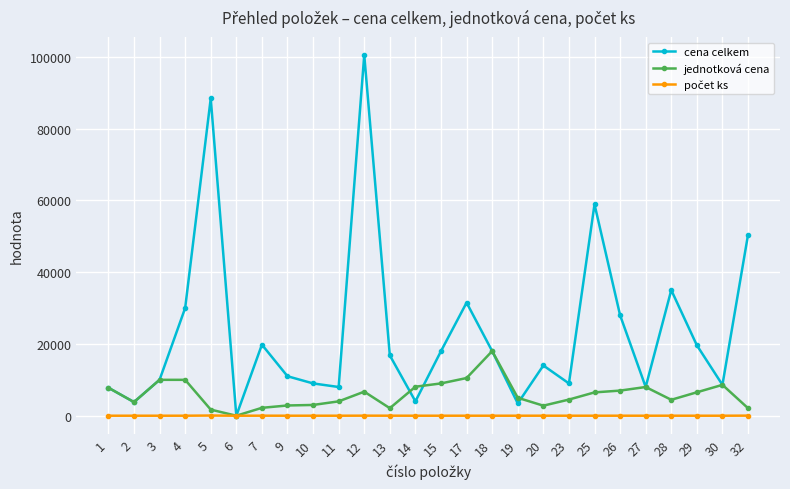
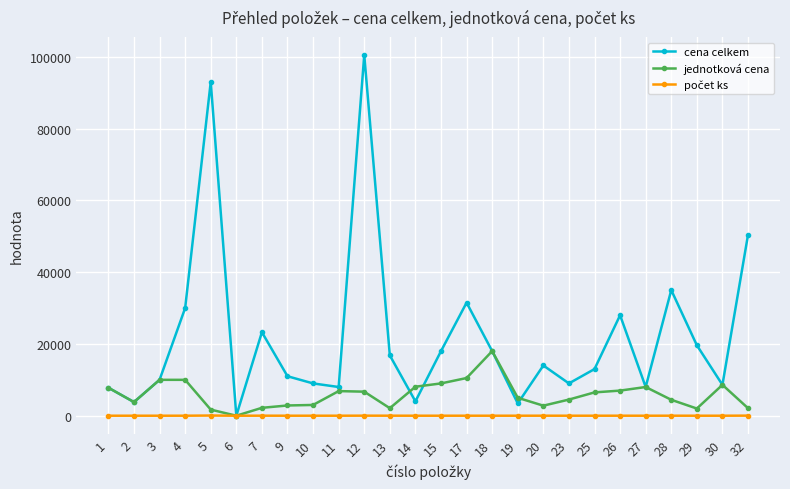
cena celkem, 5: 88000 -> 93000
cena celkem, 7: 20000 -> 23000
jednotková cena, 11: 4000 -> 7000
cena celkem, 25: 59000 -> 13000
jednotková cena, 29: 7000 -> 2000
